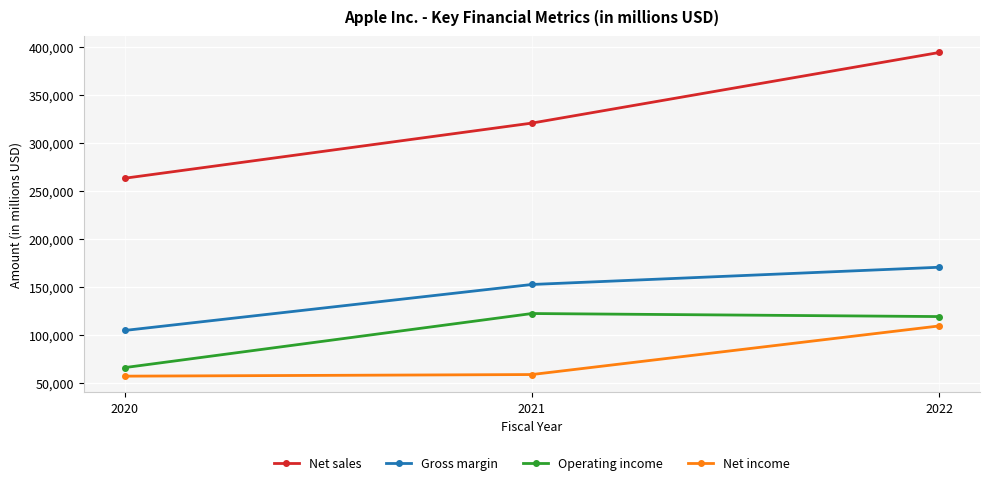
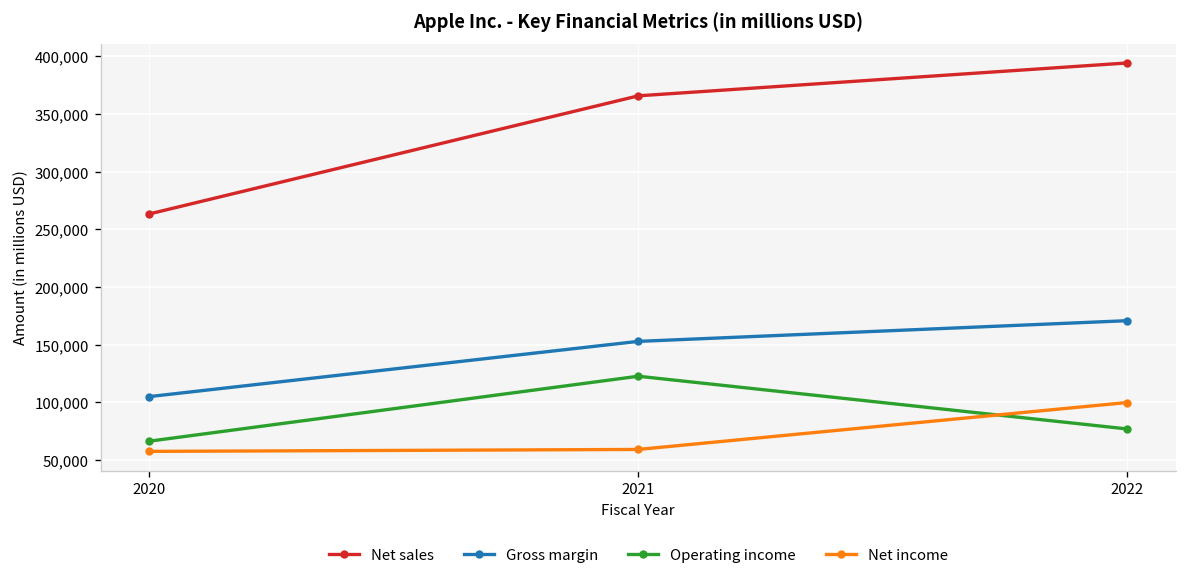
Net sales, 2021: 320,000 -> 370,000
Operating income, 2022: 120,000 -> 80,000
Net income, 2022: 110,000 -> 100,000
